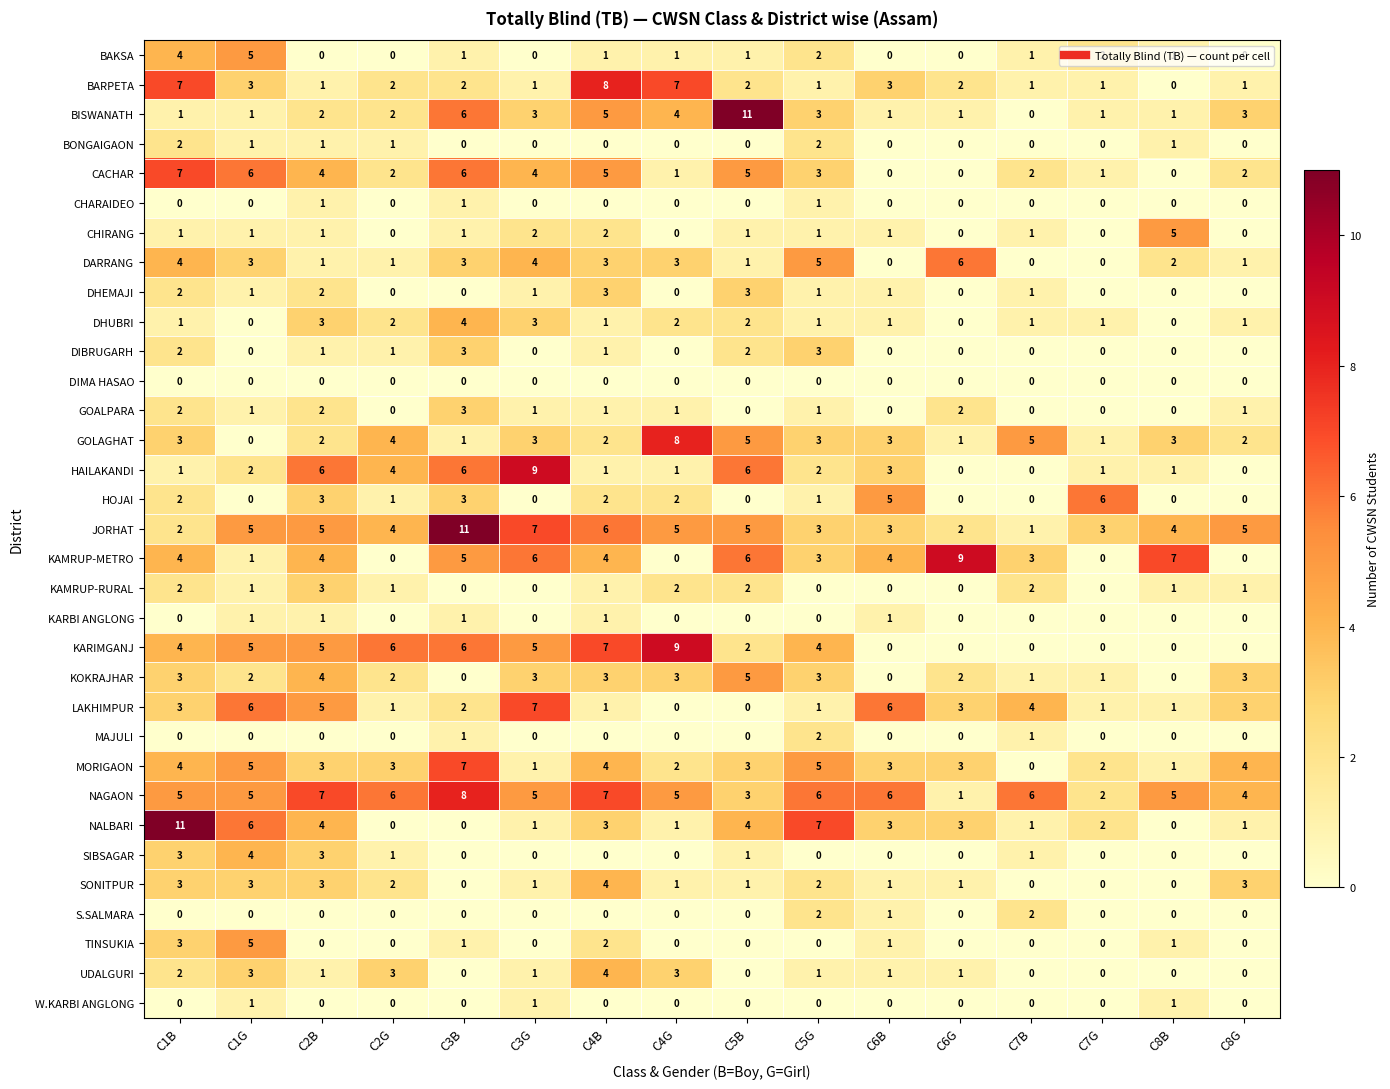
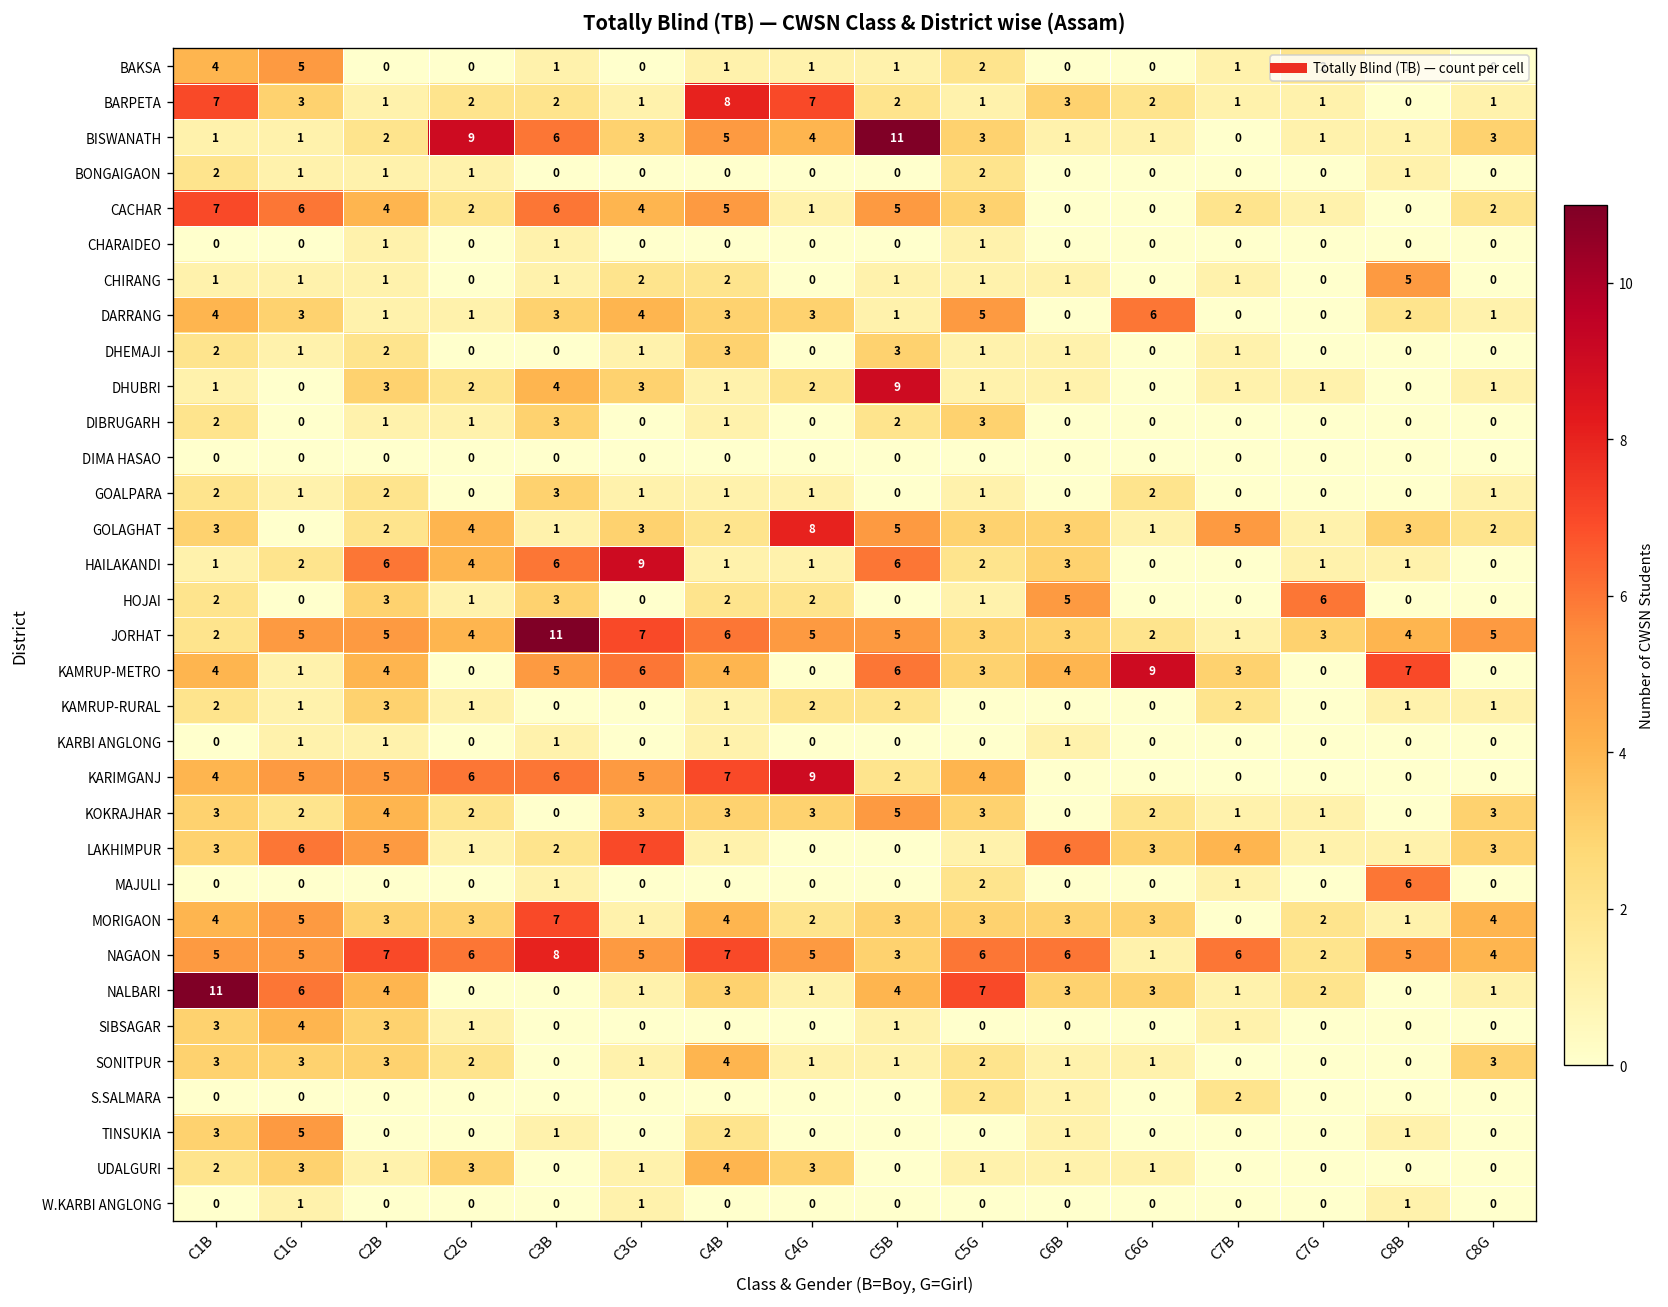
BISWANATH, C2G: 2 -> 9
DHUBRI, C5B: 2 -> 9
MAJULI, C8B: 0 -> 6
MORIGAON, C5G: 5 -> 3
